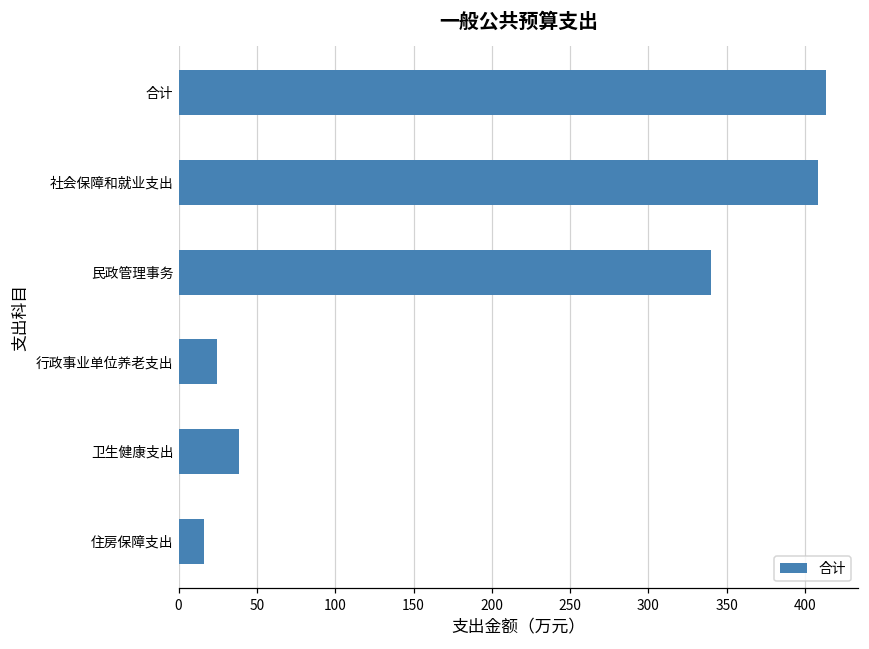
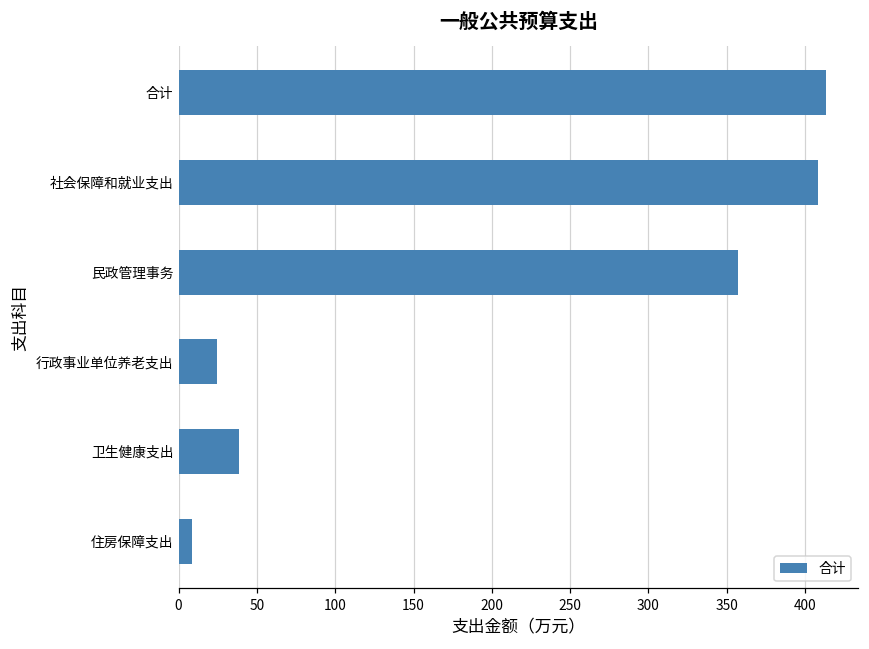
民政管理事务: 340 -> 357
住房保障支出: 16 -> 9
